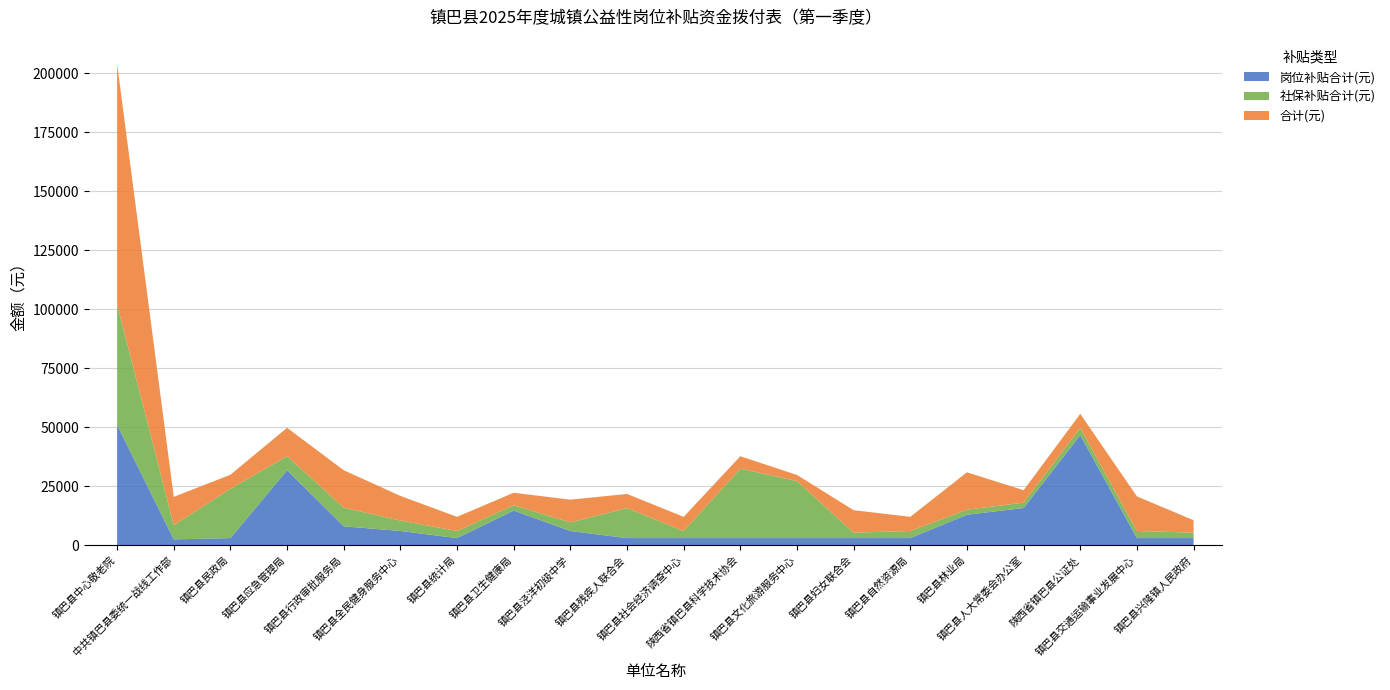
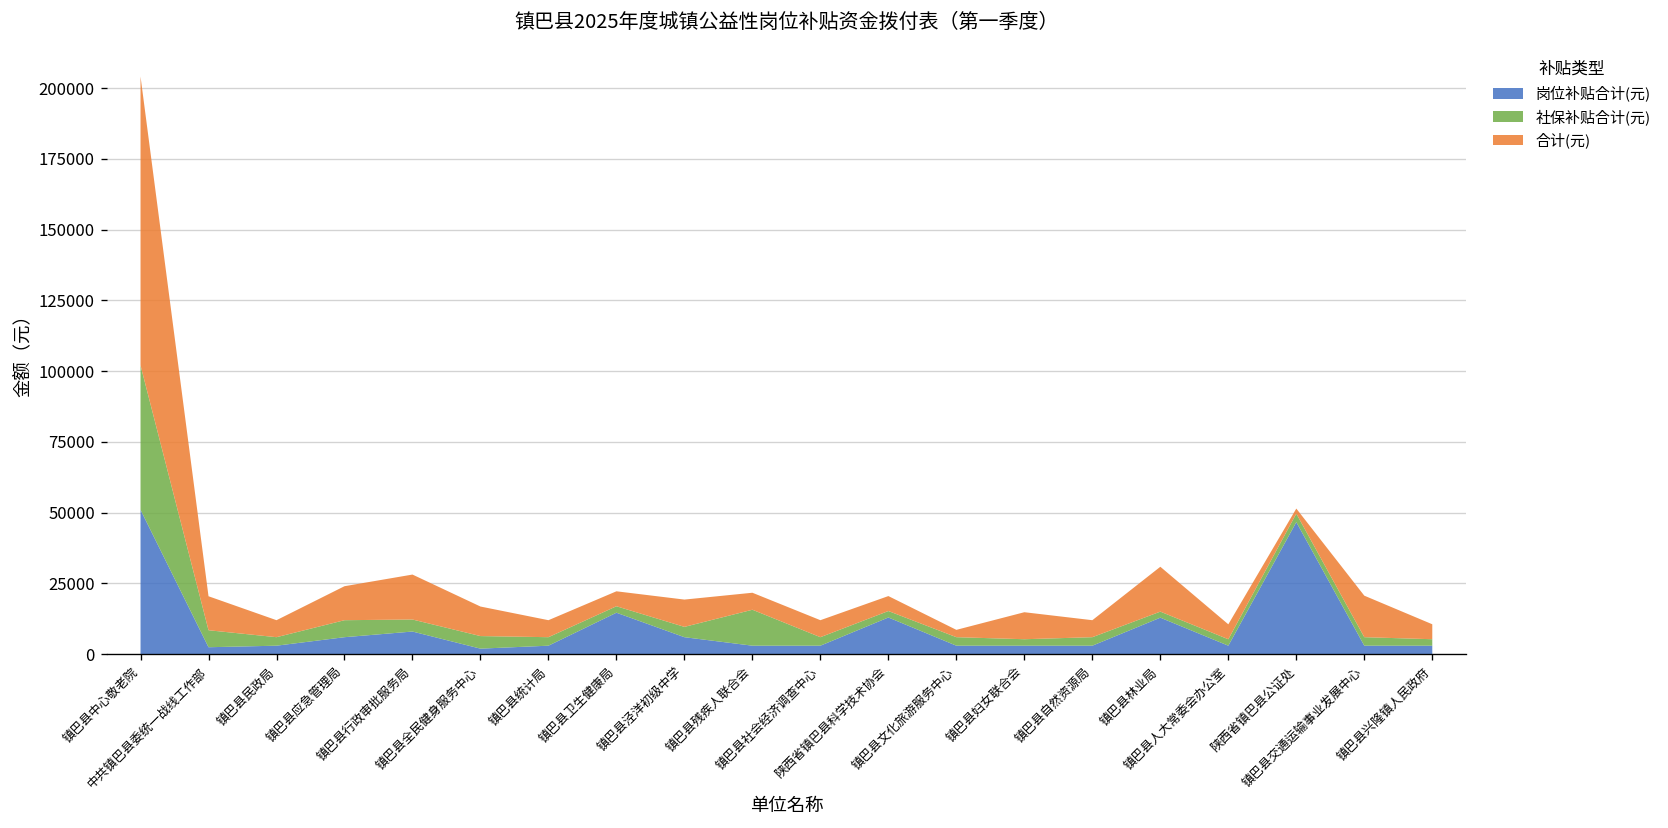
社保补贴合计(元), 镇巴县民政局: 21000 -> 3000
岗位补贴合计(元), 镇巴县应急管理局: 32000 -> 6000
社保补贴合计(元), 镇巴县行政审批服务局: 8000 -> 4000
岗位补贴合计(元), 镇巴县全民健身服务中心: 6000 -> 2000
岗位补贴合计(元), 陕西省镇巴县科学技术协会: 3000 -> 13000
社保补贴合计(元), 陕西省镇巴县科学技术协会: 29000 -> 2000
社保补贴合计(元), 镇巴县文化旅游服务中心: 24000 -> 3000
岗位补贴合计(元), 镇巴县人大常委会办公室: 16000 -> 3000
合计(元), 陕西省镇巴县公证处: 6000 -> 2000
